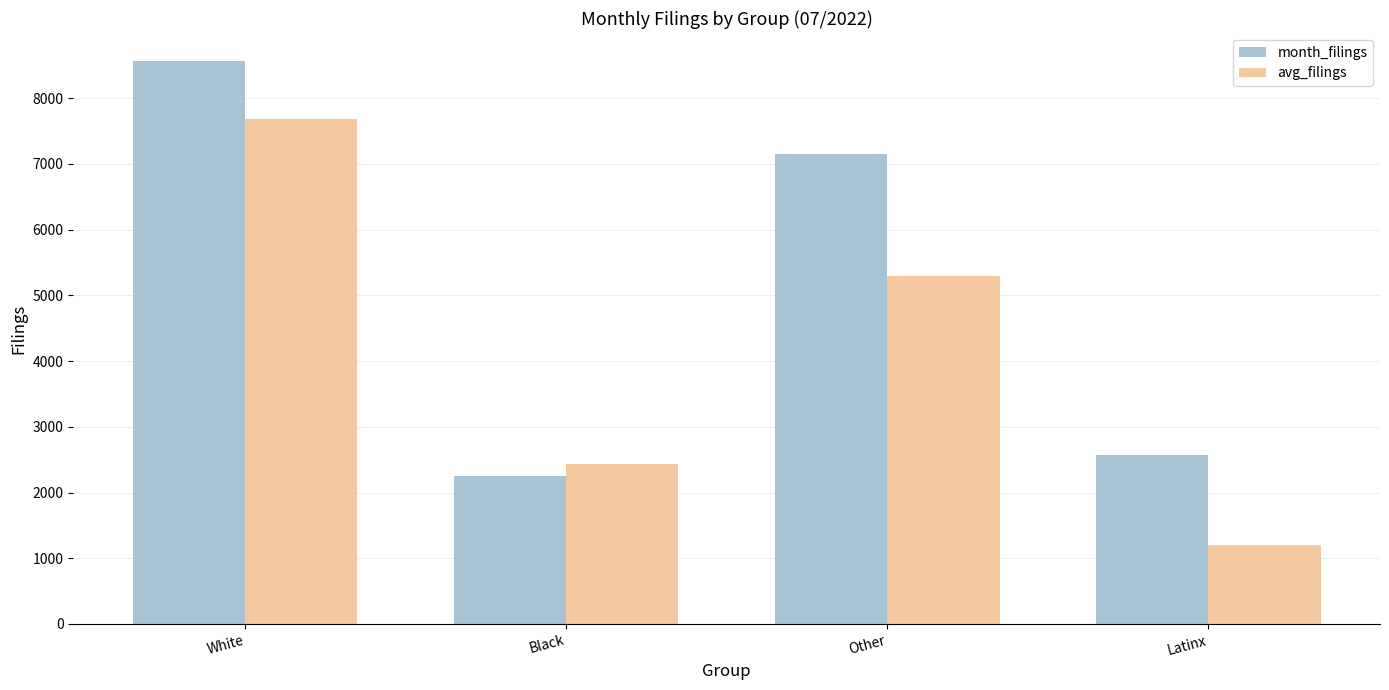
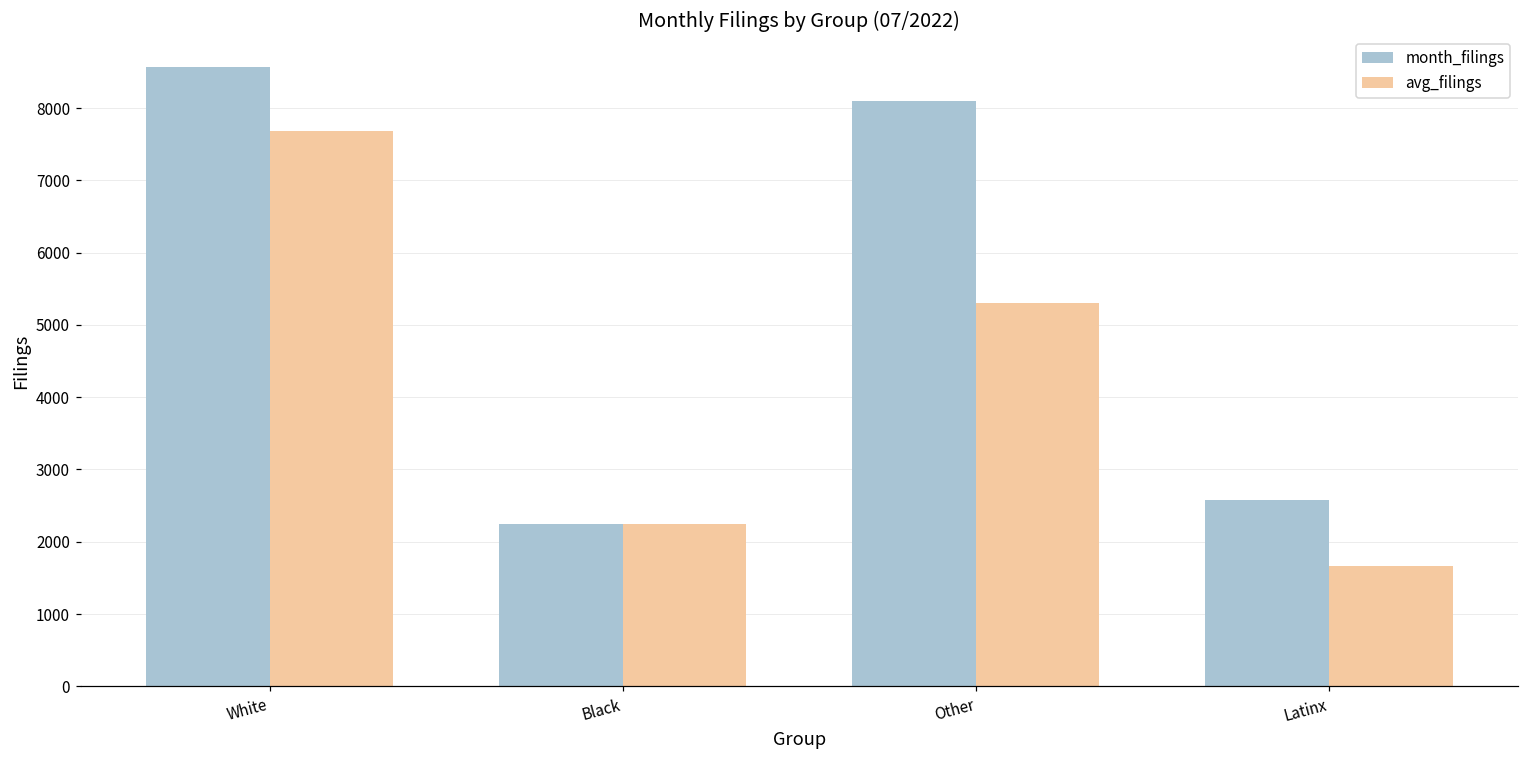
avg_filings, Black: 2400 -> 2200
month_filings, Other: 7200 -> 8100
avg_filings, Latinx: 1200 -> 1700
